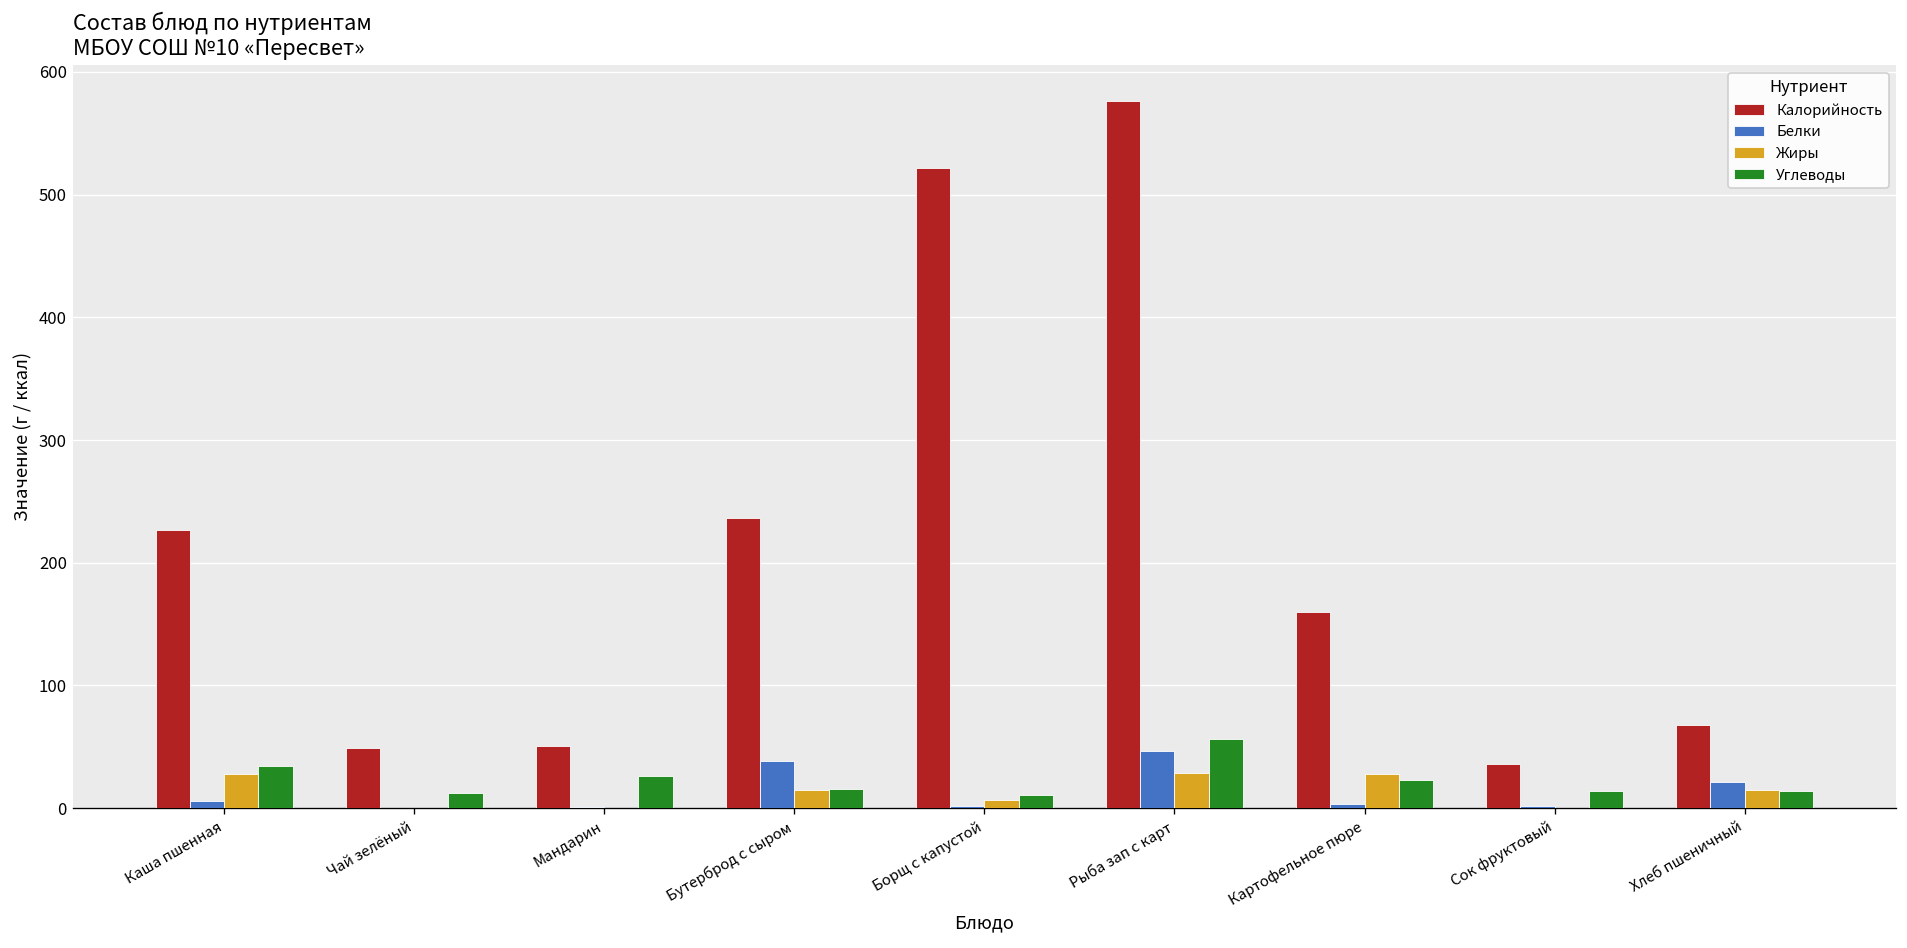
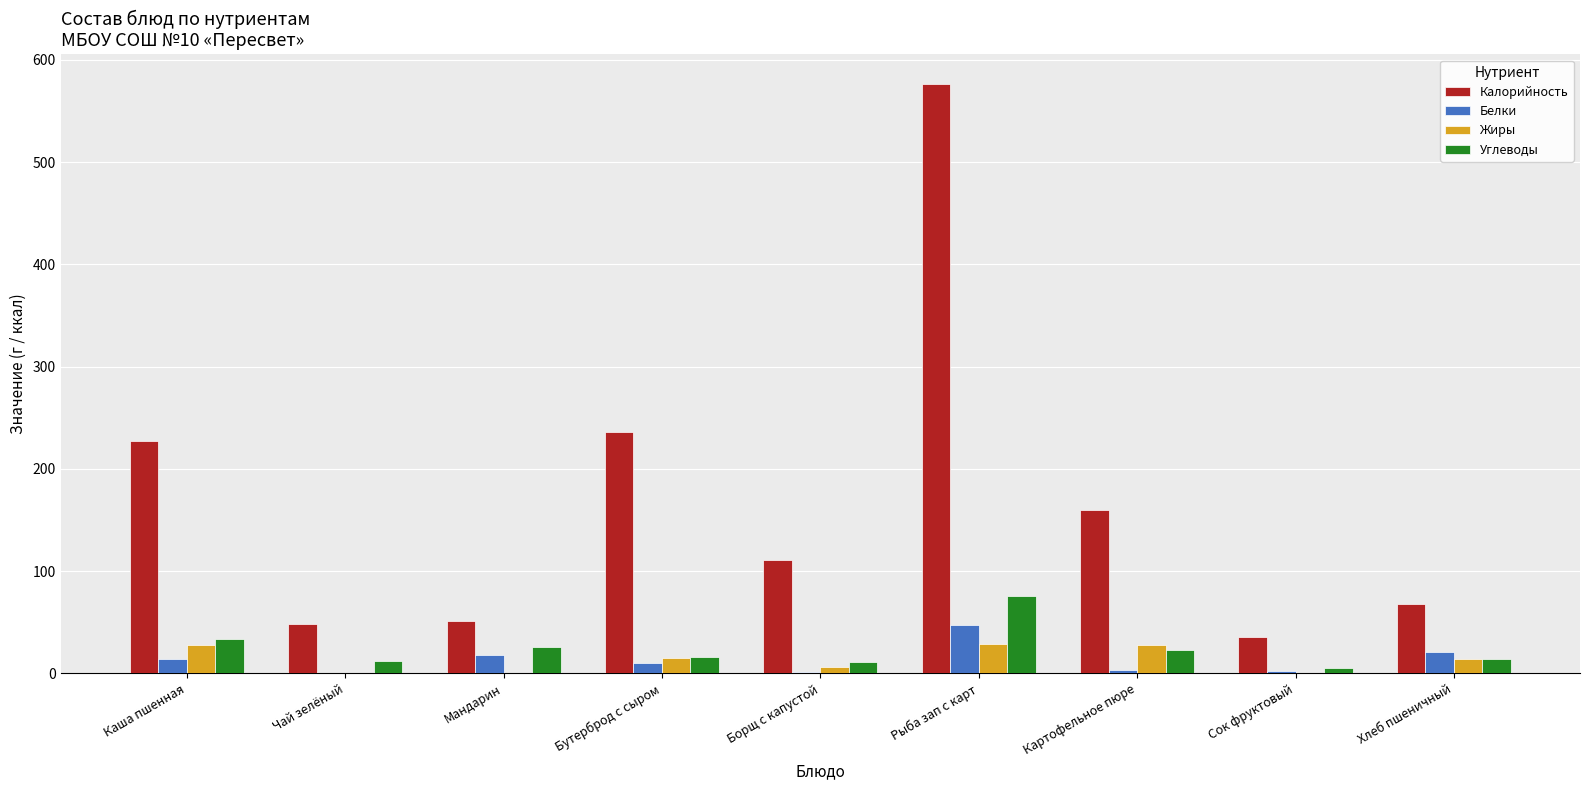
Белки, Каша пшенная: 6 -> 14
Белки, Мандарин: 1 -> 18
Белки, Бутерброд с сыром: 38 -> 10
Калорийность, Борщ с капустой: 522 -> 111
Углеводы, Рыба зап с карт: 56 -> 76
Углеводы, Сок фруктовый: 14 -> 6
